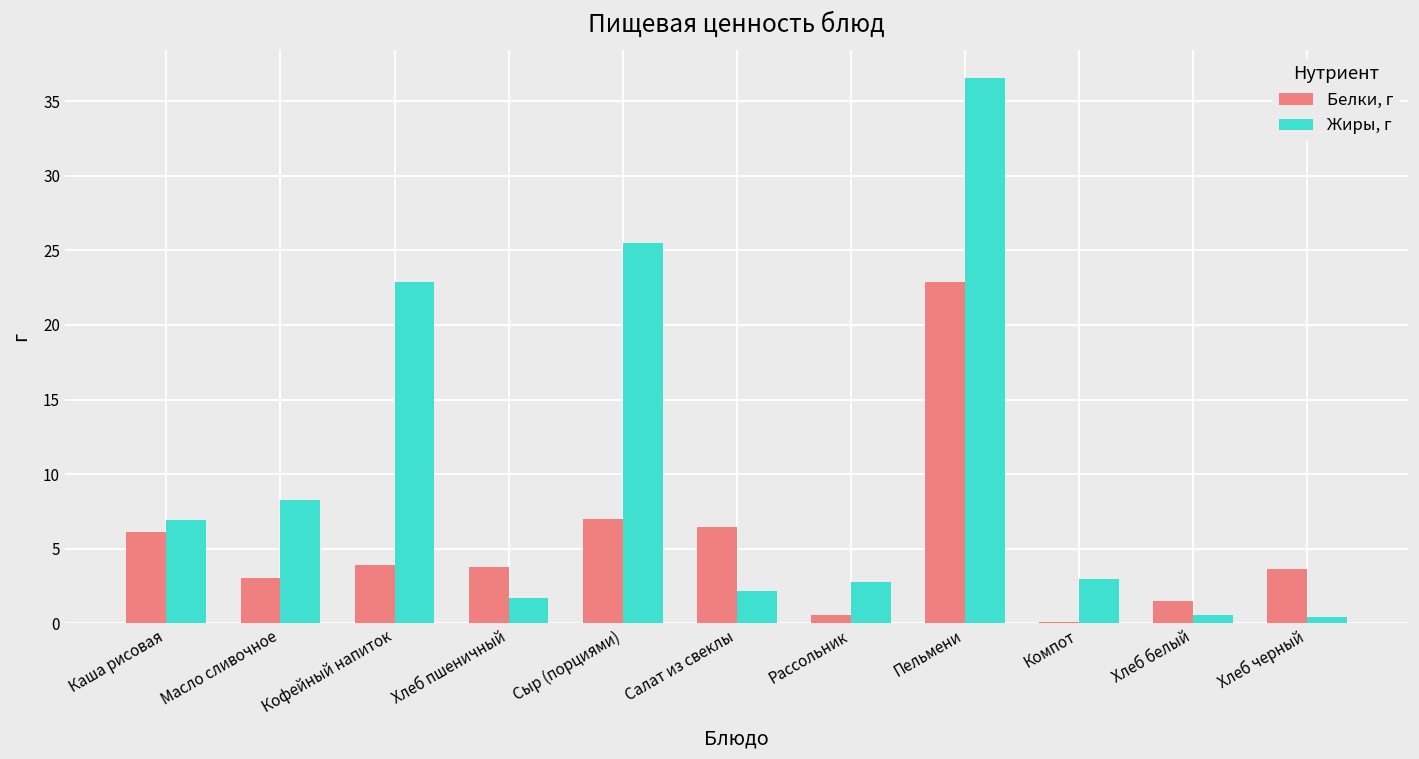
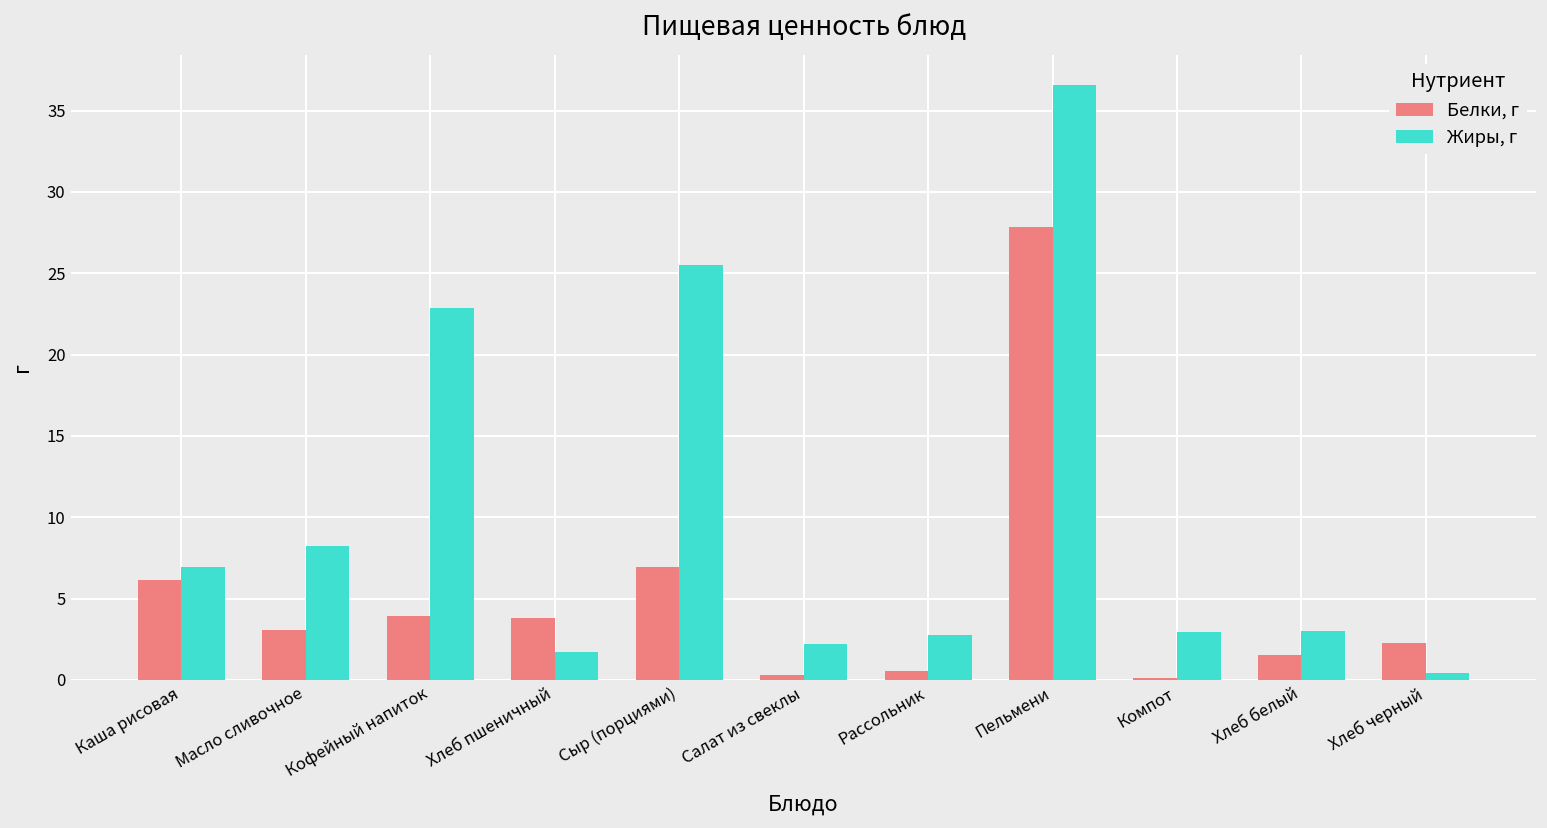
Белки, г, Салат из свеклы: 6.5 -> 0.3
Белки, г, Пельмени: 22.9 -> 27.9
Жиры, г, Хлеб белый: 0.6 -> 3.0
Белки, г, Хлеб черный: 3.7 -> 2.2
